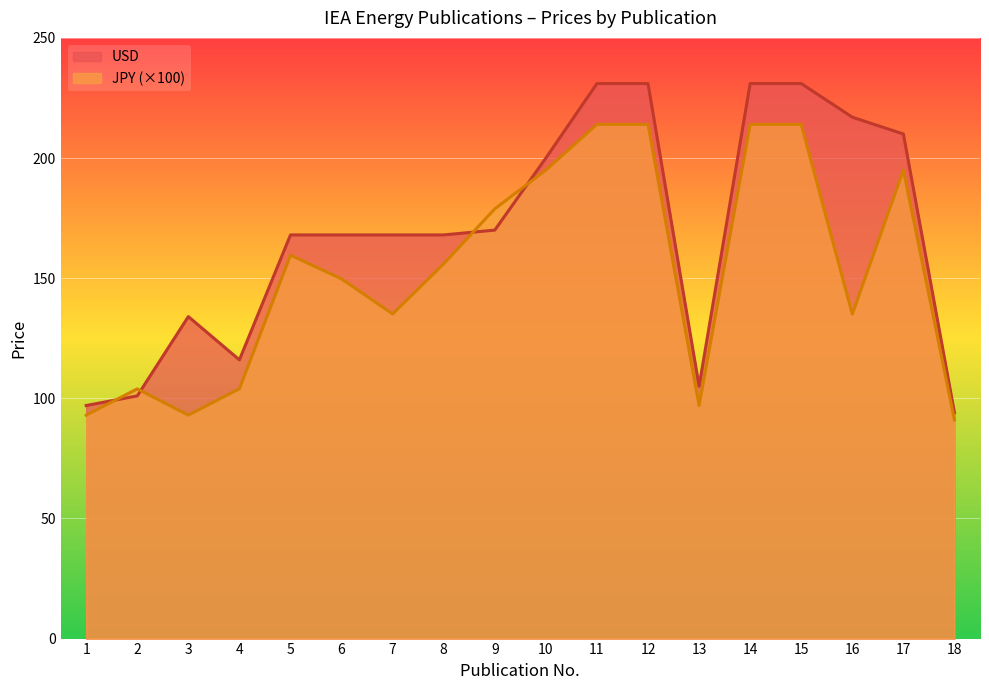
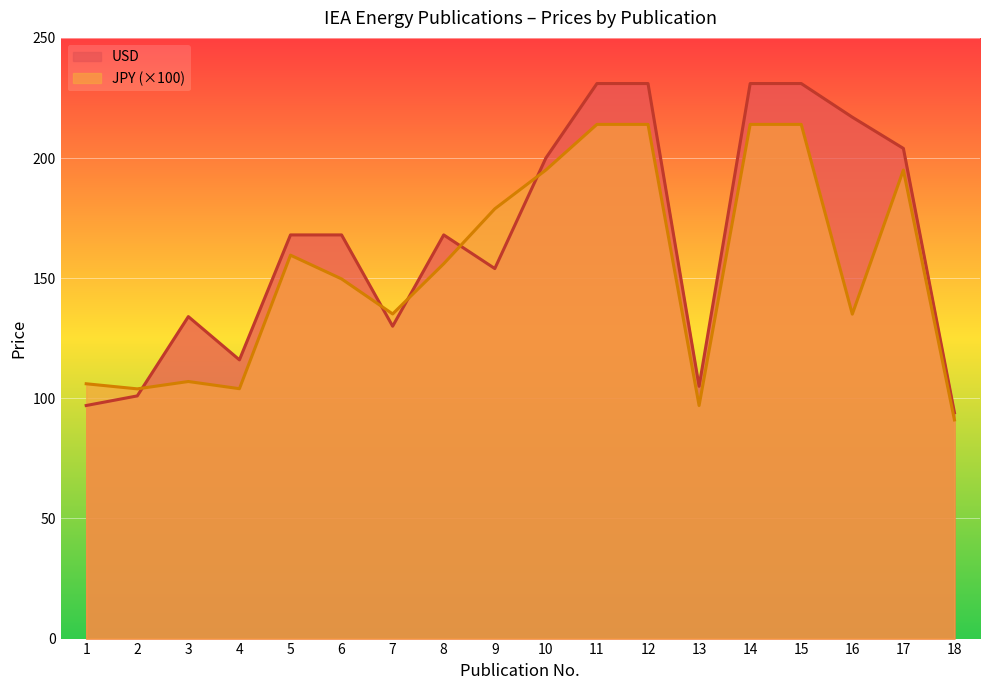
JPY (×100), 1: 93 -> 106
JPY (×100), 3: 93 -> 107
USD, 7: 168 -> 130
USD, 9: 170 -> 154
USD, 17: 210 -> 204
